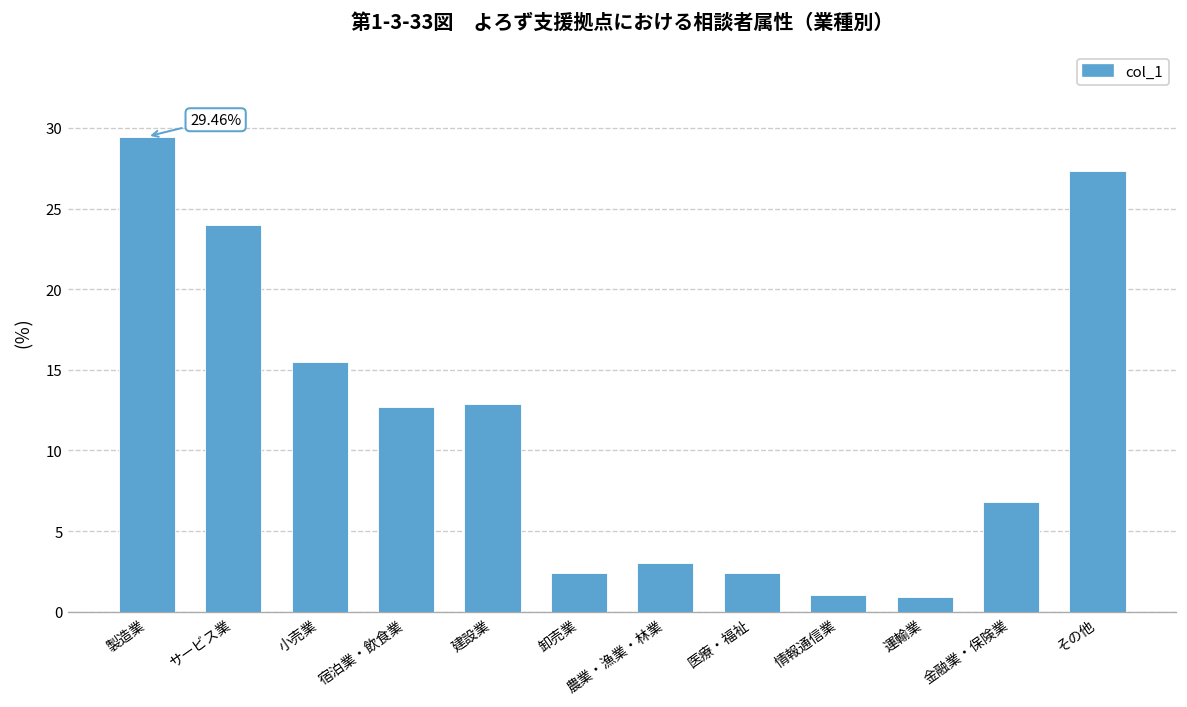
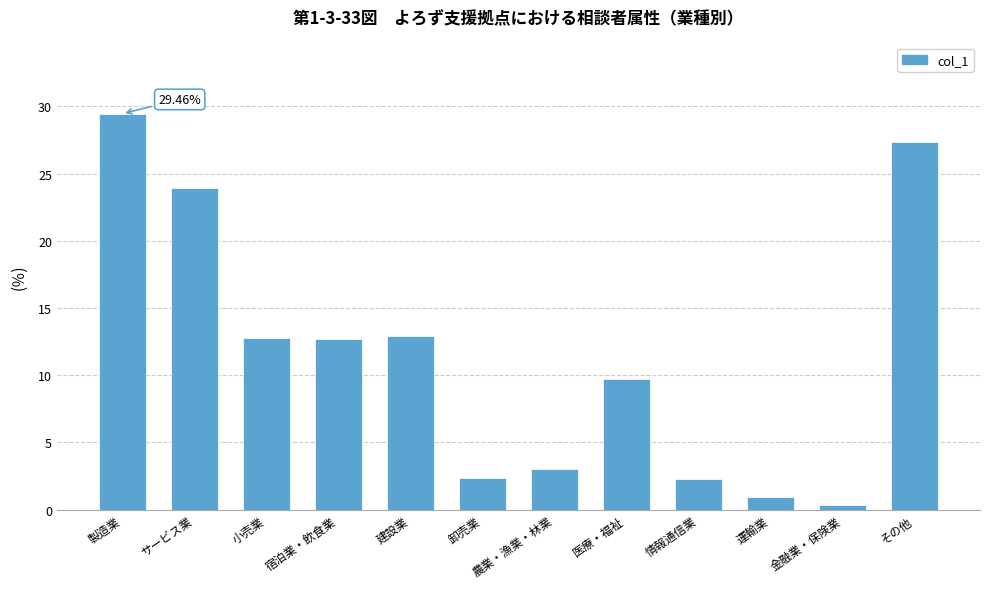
小売業: 15.5 -> 12.7
医療・福祉: 2.4 -> 9.7
情報通信業: 1.0 -> 2.3
金融業・保険業: 6.8 -> 0.3
